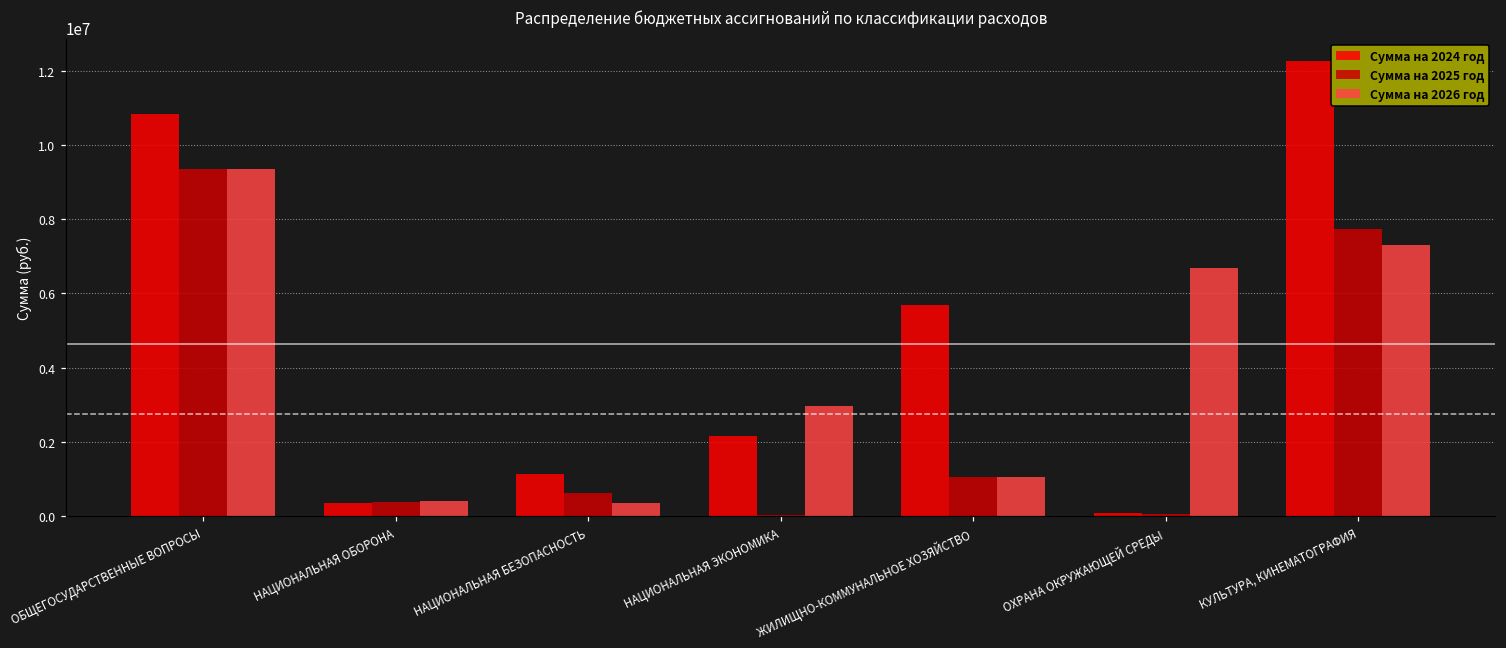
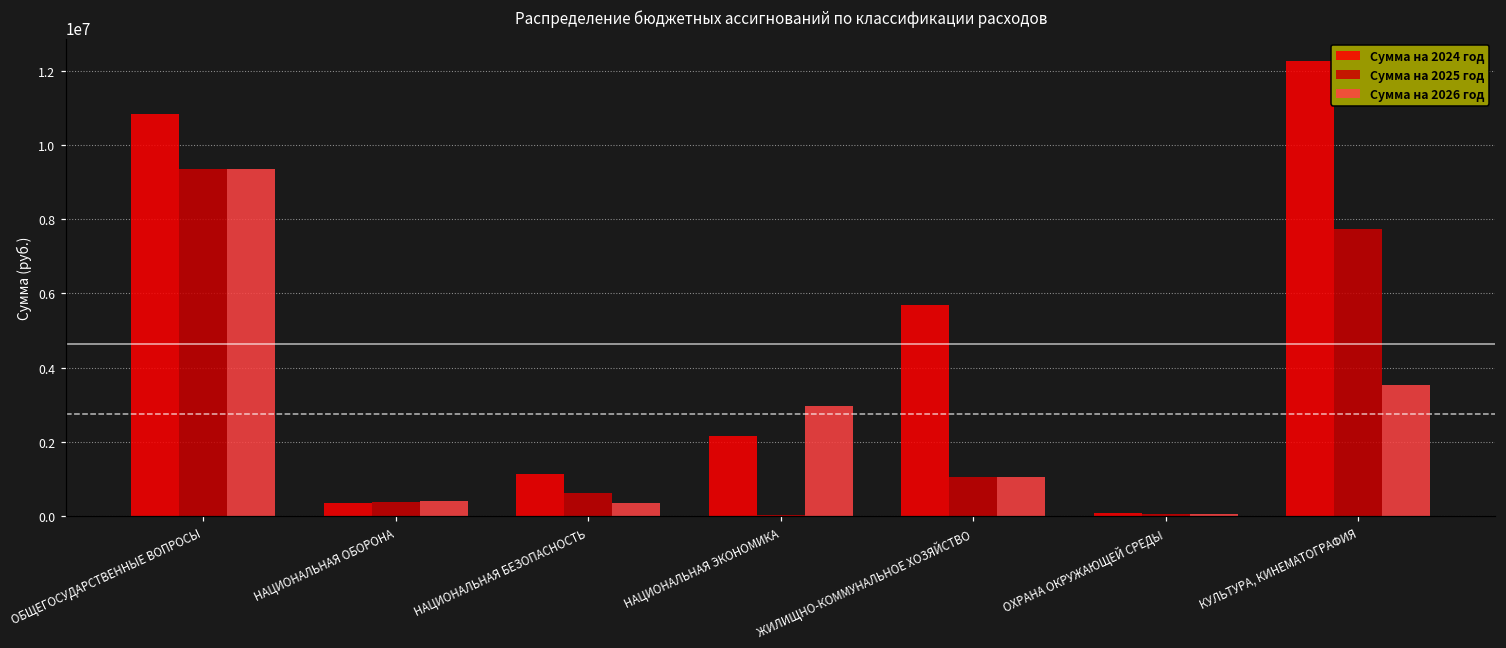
Сумма на 2026 год, ОХРАНА ОКРУЖАЮЩЕЙ СРЕДЫ: 6700000 -> 0
Сумма на 2026 год, КУЛЬТУРА, КИНЕМАТОГРАФИЯ: 7300000 -> 3500000
